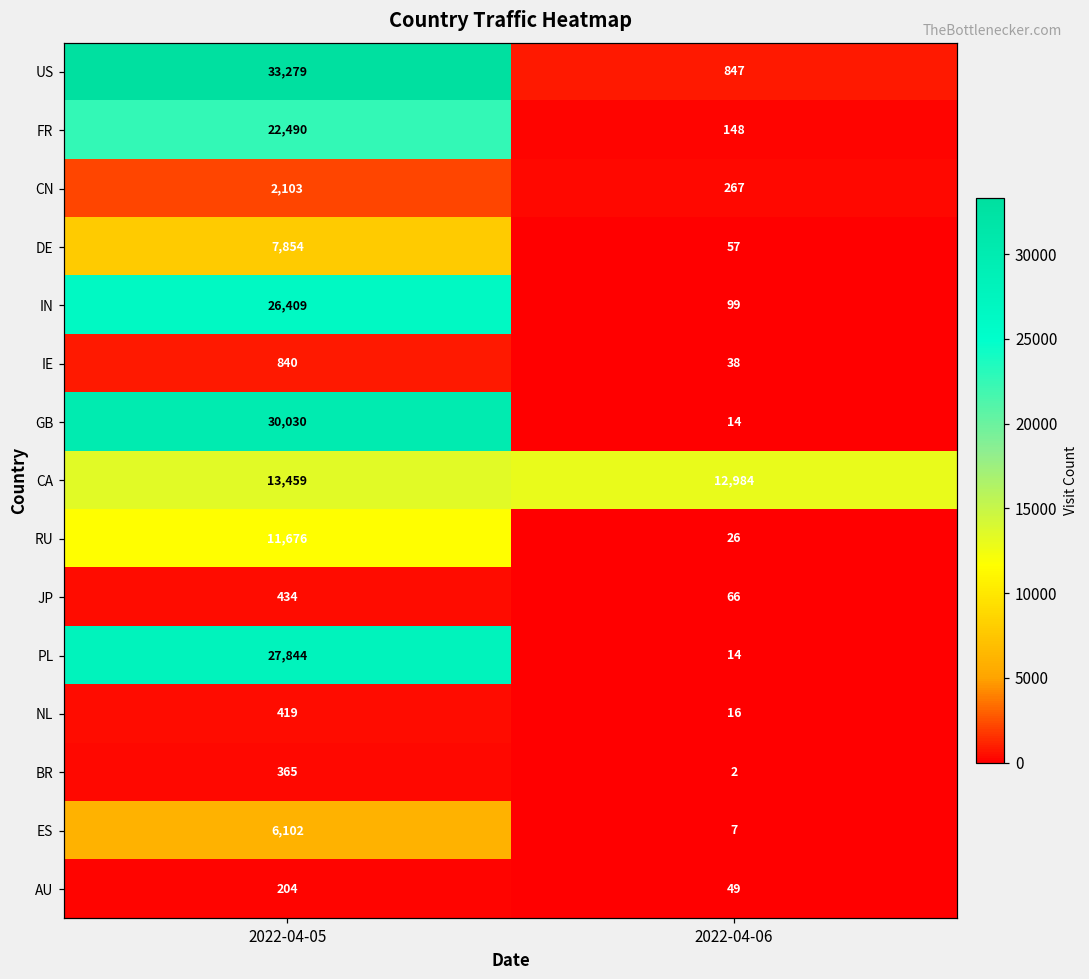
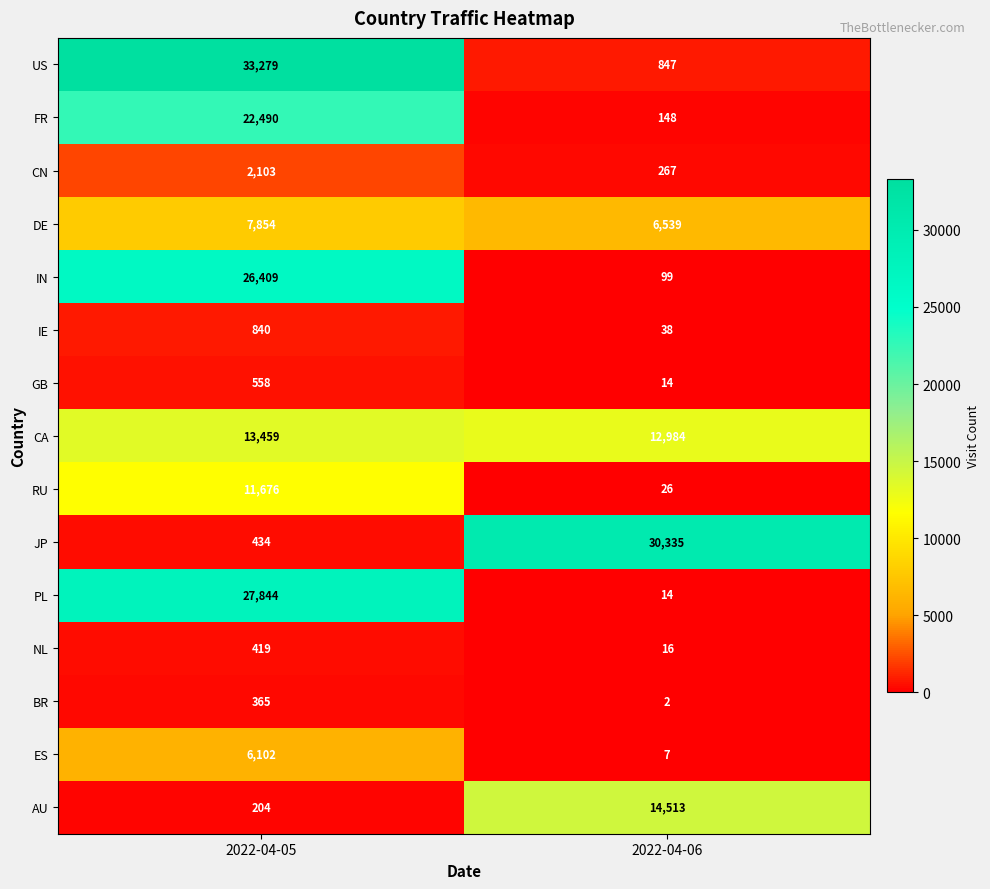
DE, 2022-04-06: 57 -> 6,539
GB, 2022-04-05: 30,030 -> 558
JP, 2022-04-06: 66 -> 30,335
AU, 2022-04-06: 49 -> 14,513
